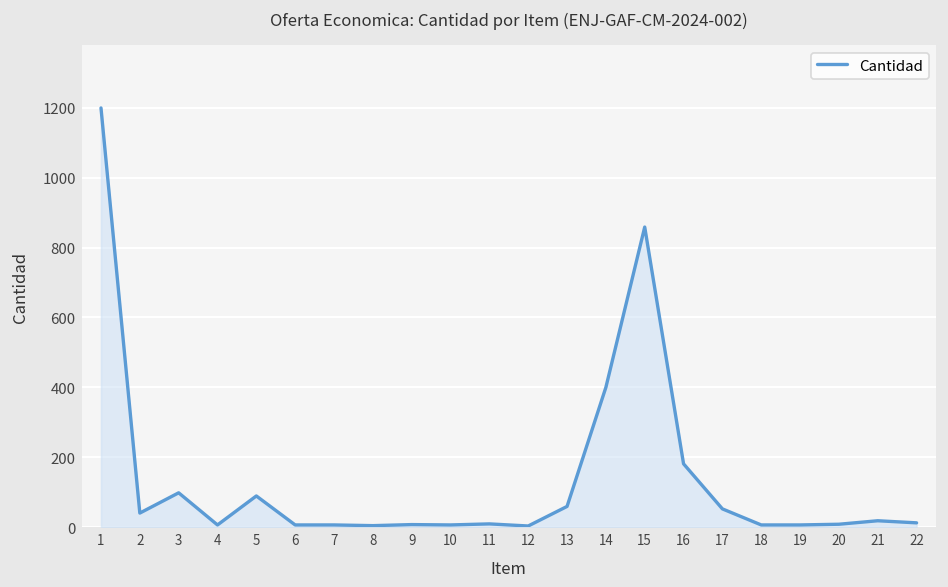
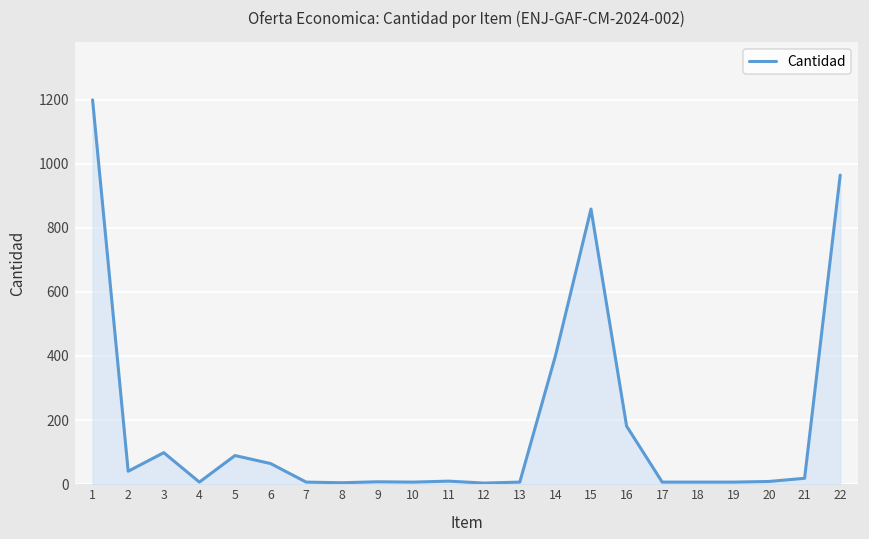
6: 10 -> 60
13: 60 -> 10
17: 50 -> 10
22: 10 -> 970
